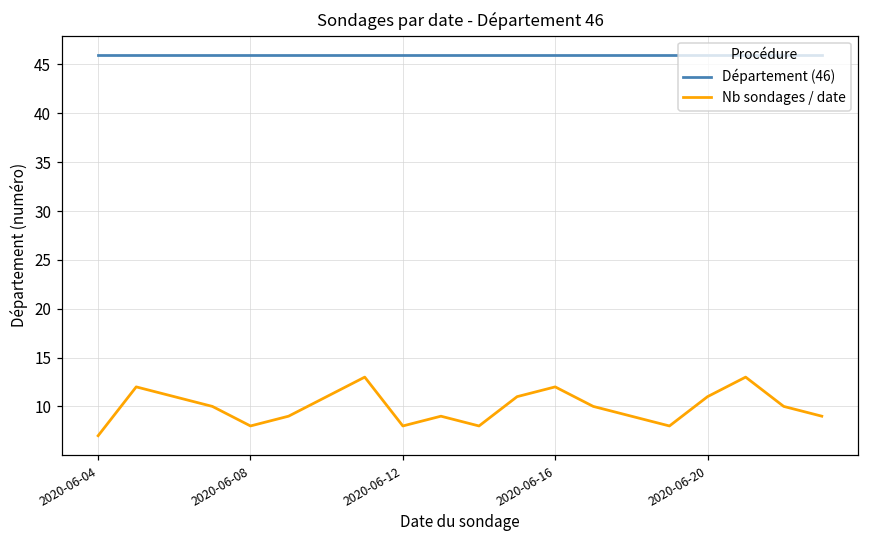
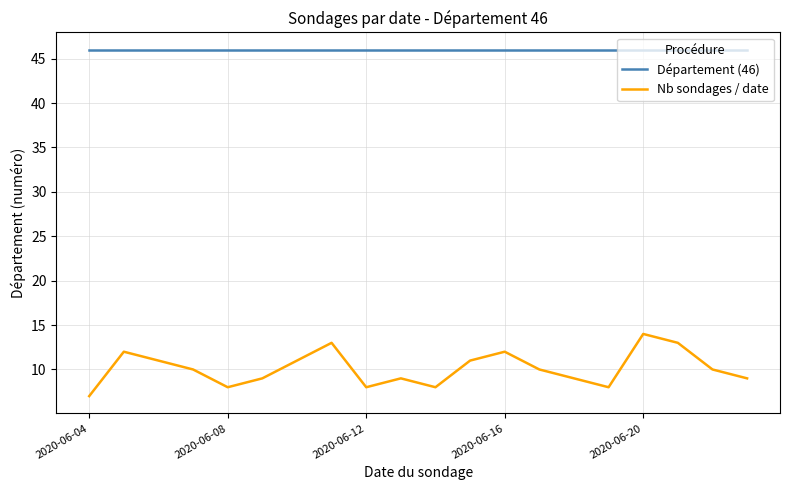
Nb sondages / date, 2020-06-20: 11 -> 14
